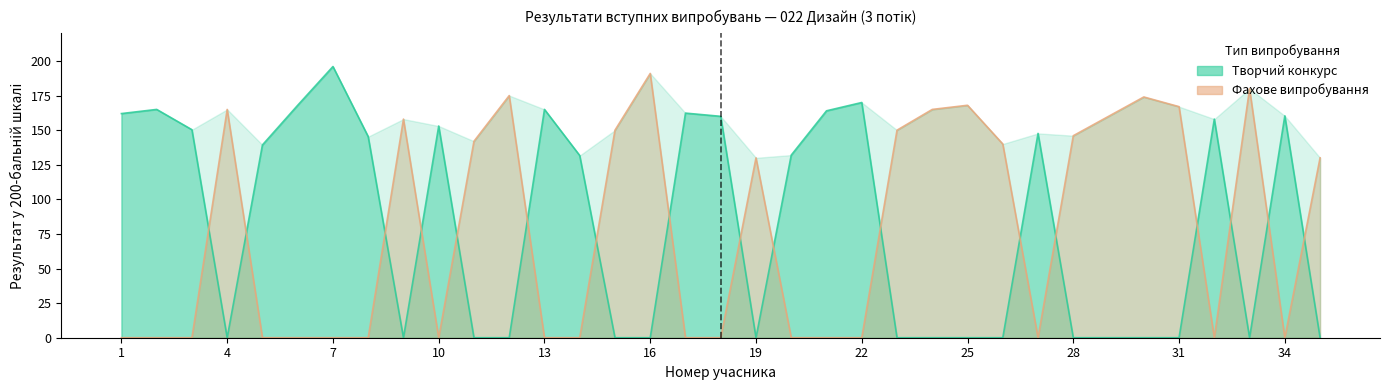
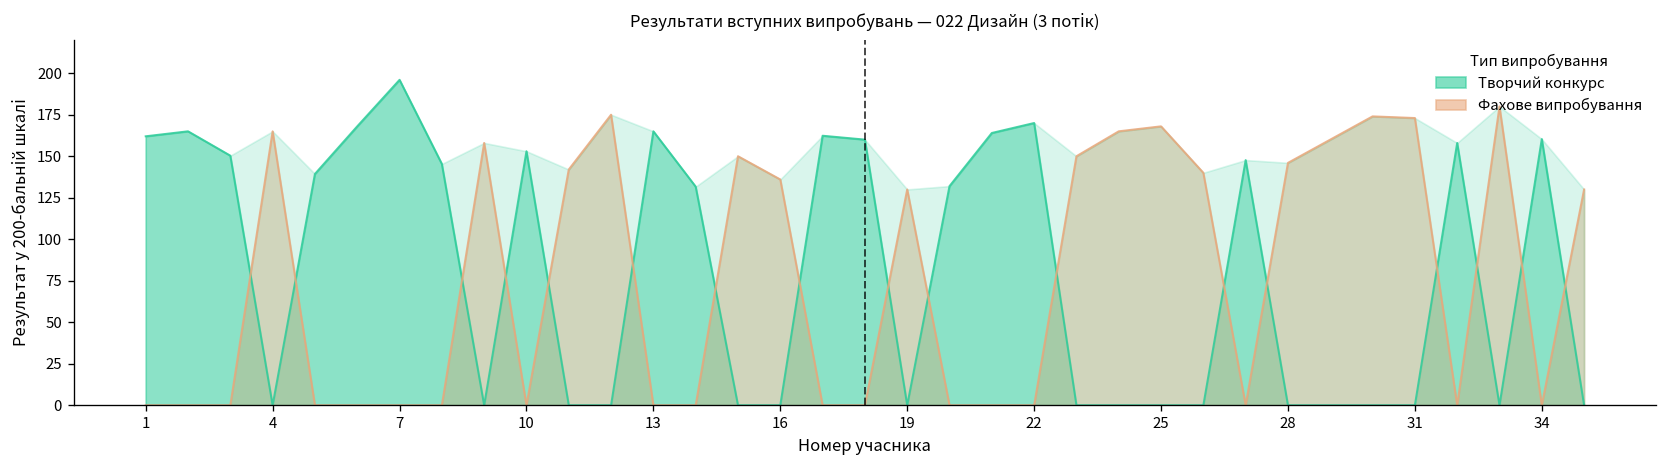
Фахове випробування, 16: 191 -> 136
Фахове випробування, 31: 167 -> 173
